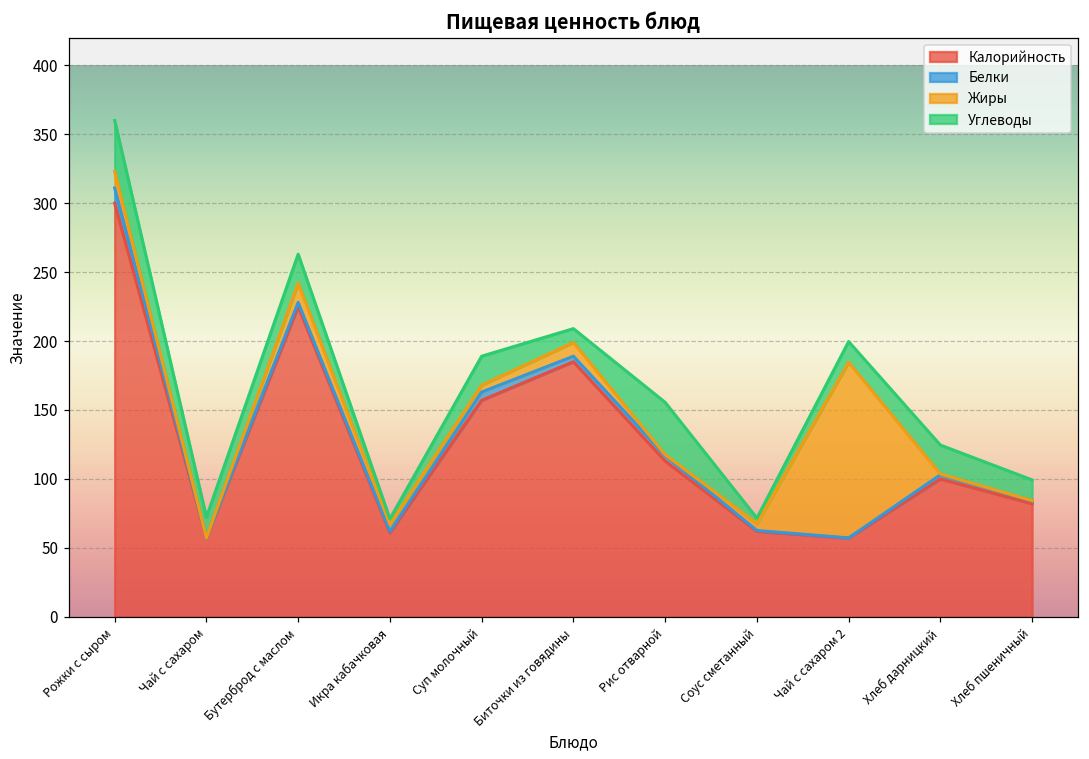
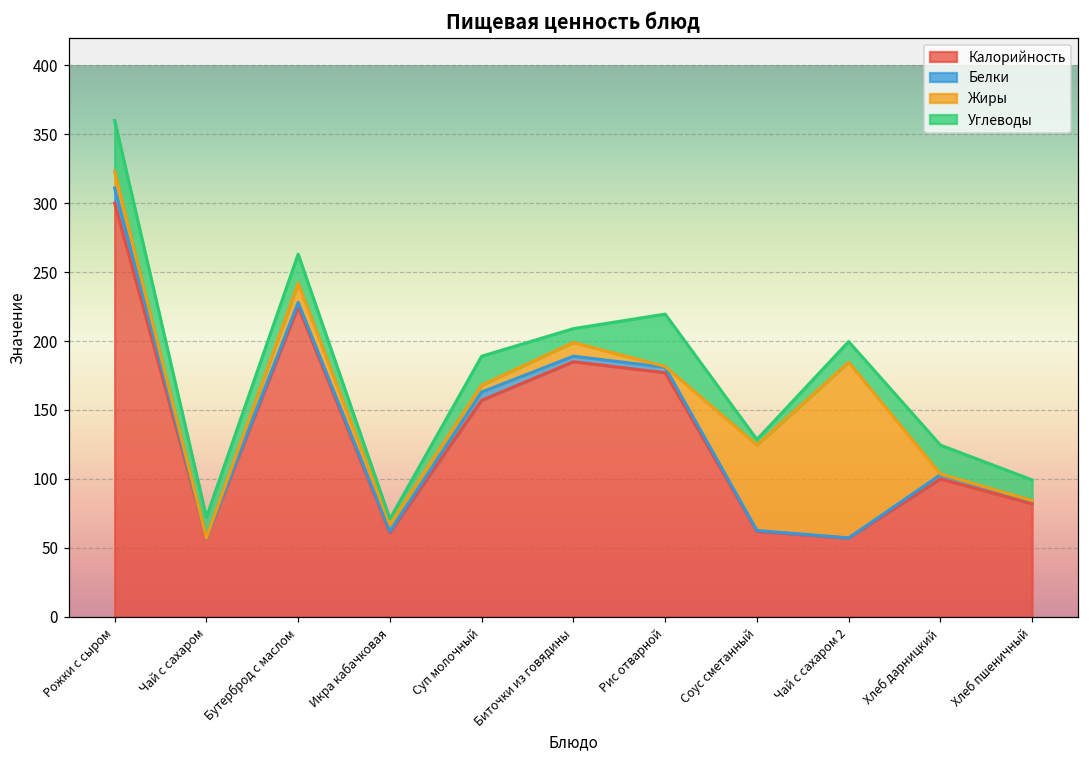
Калорийность, Рис отварной: 113 -> 177
Жиры, Соус сметанный: 5 -> 62
